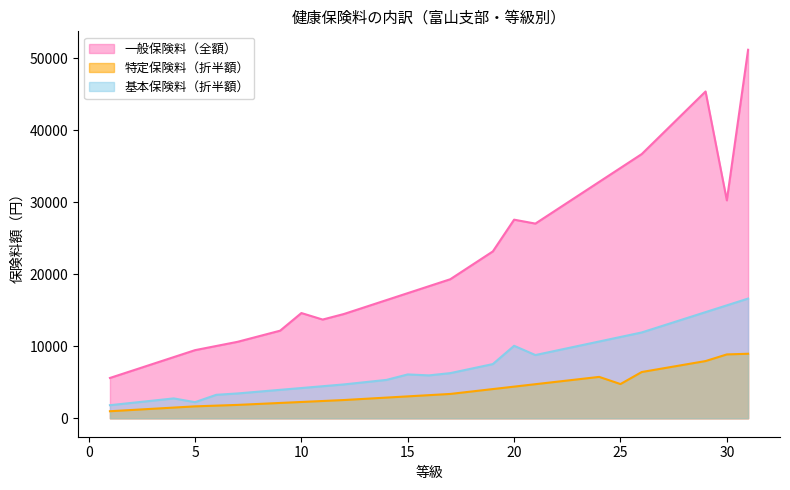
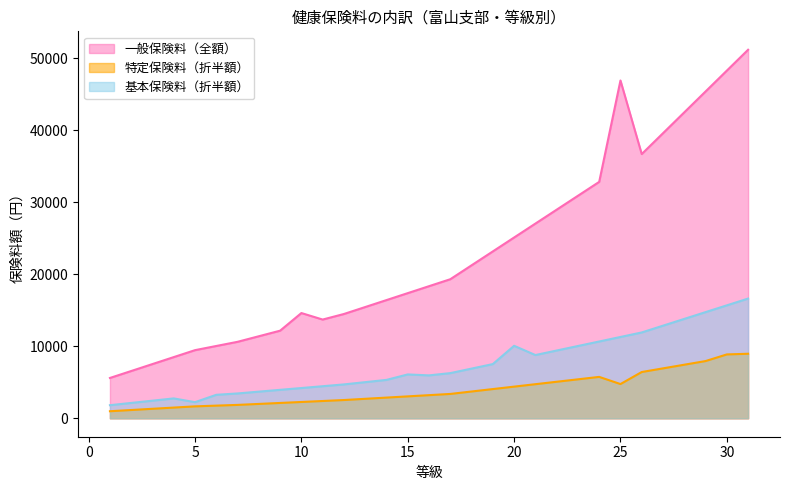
一般保険料（全額）, 20: 28000 -> 25000
一般保険料（全額）, 25: 35000 -> 47000
一般保険料（全額）, 30: 30000 -> 48000
